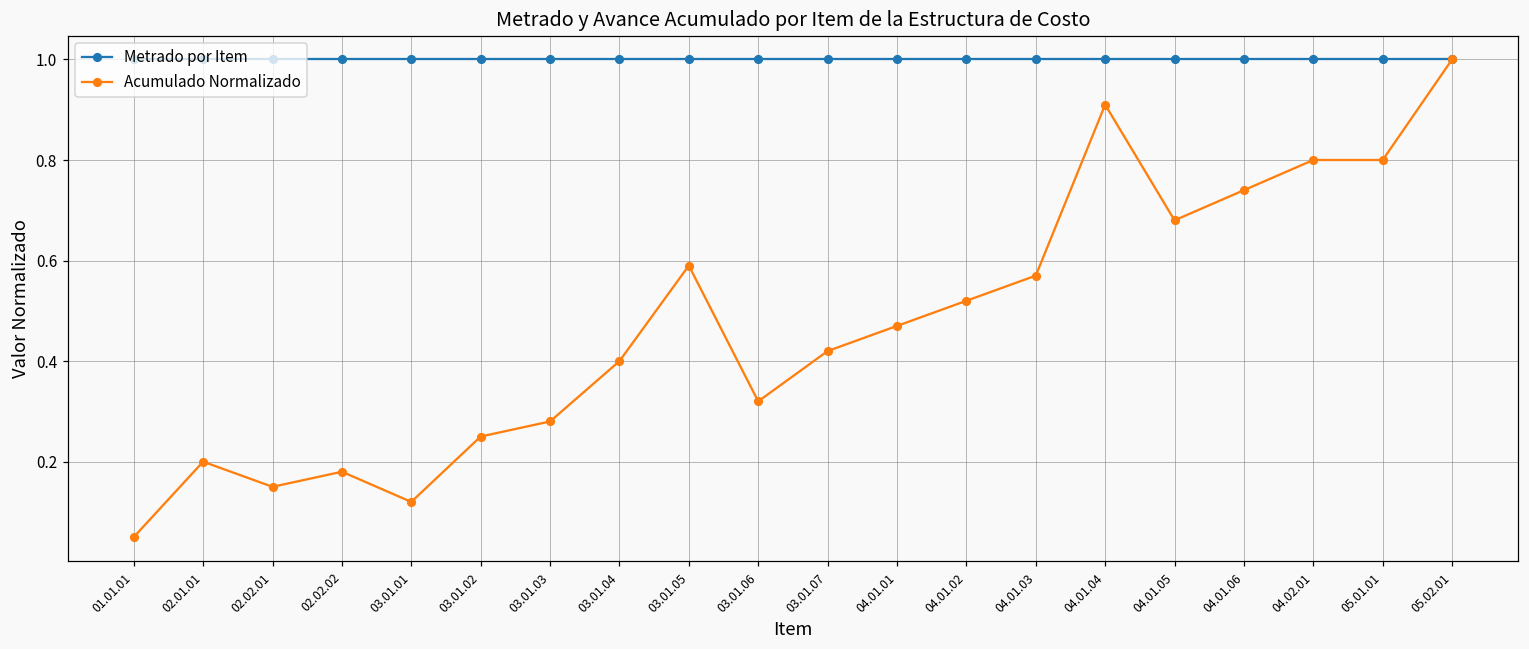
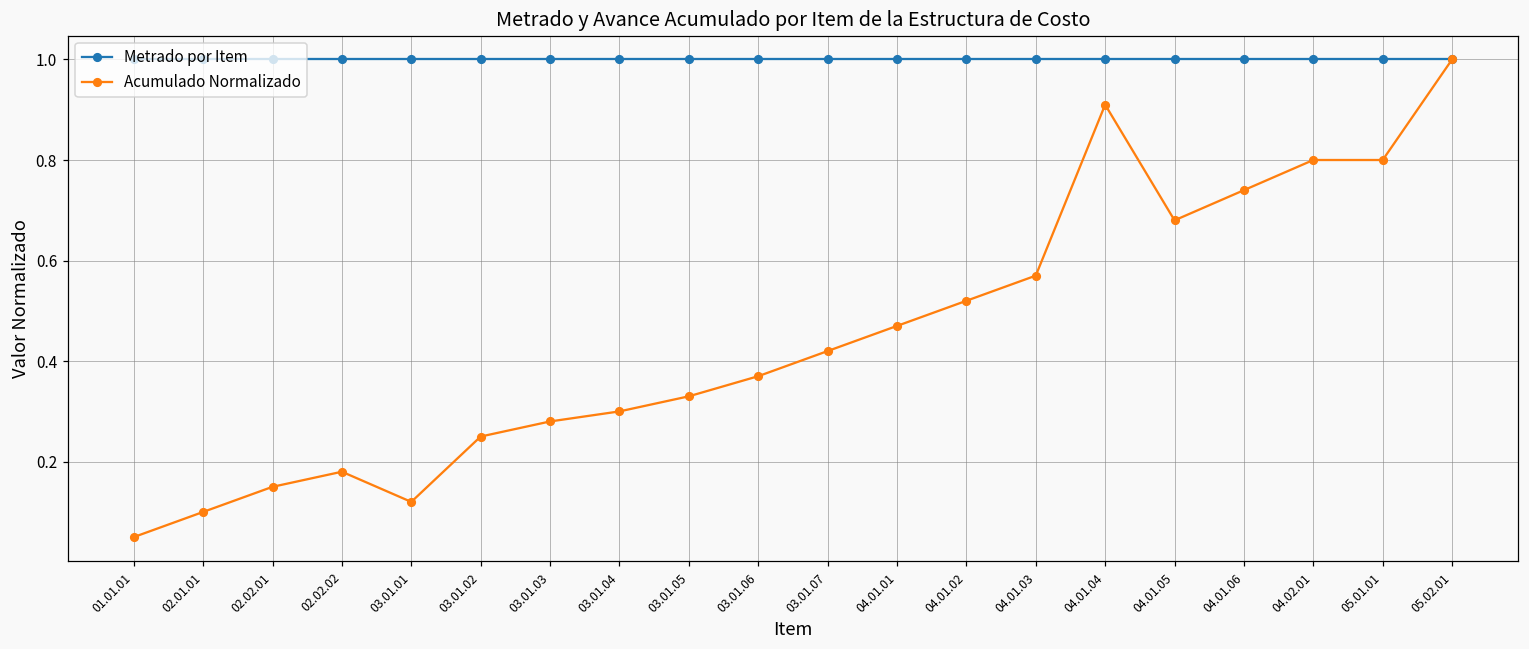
Acumulado Normalizado, 02.01.01: 0.2 -> 0.1
Acumulado Normalizado, 03.01.04: 0.4 -> 0.3
Acumulado Normalizado, 03.01.05: 0.59 -> 0.33
Acumulado Normalizado, 03.01.06: 0.32 -> 0.37
